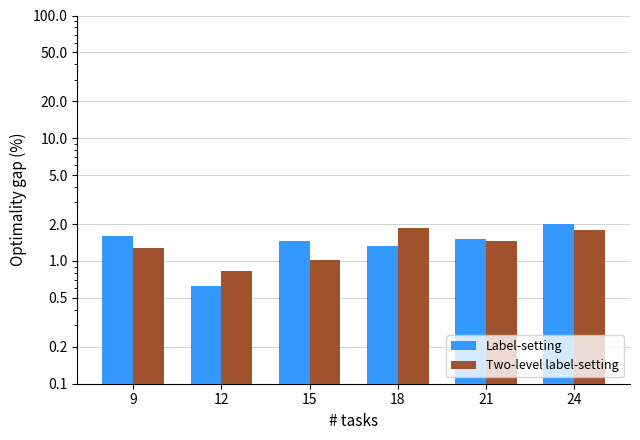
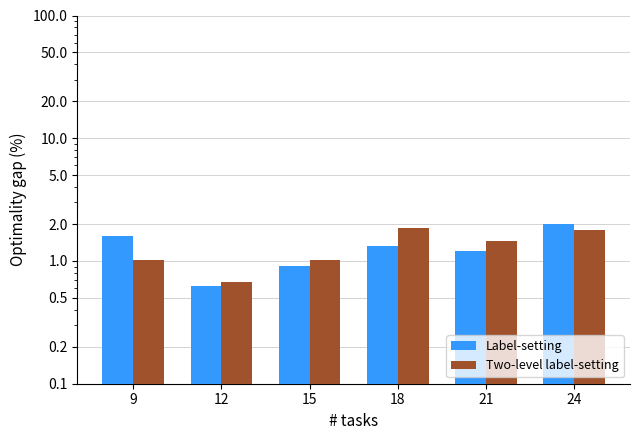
Two-level label-setting, 9: 1.3 -> 1.0
Two-level label-setting, 12: 0.8 -> 0.7
Label-setting, 15: 1.5 -> 0.9
Label-setting, 21: 1.5 -> 1.2
